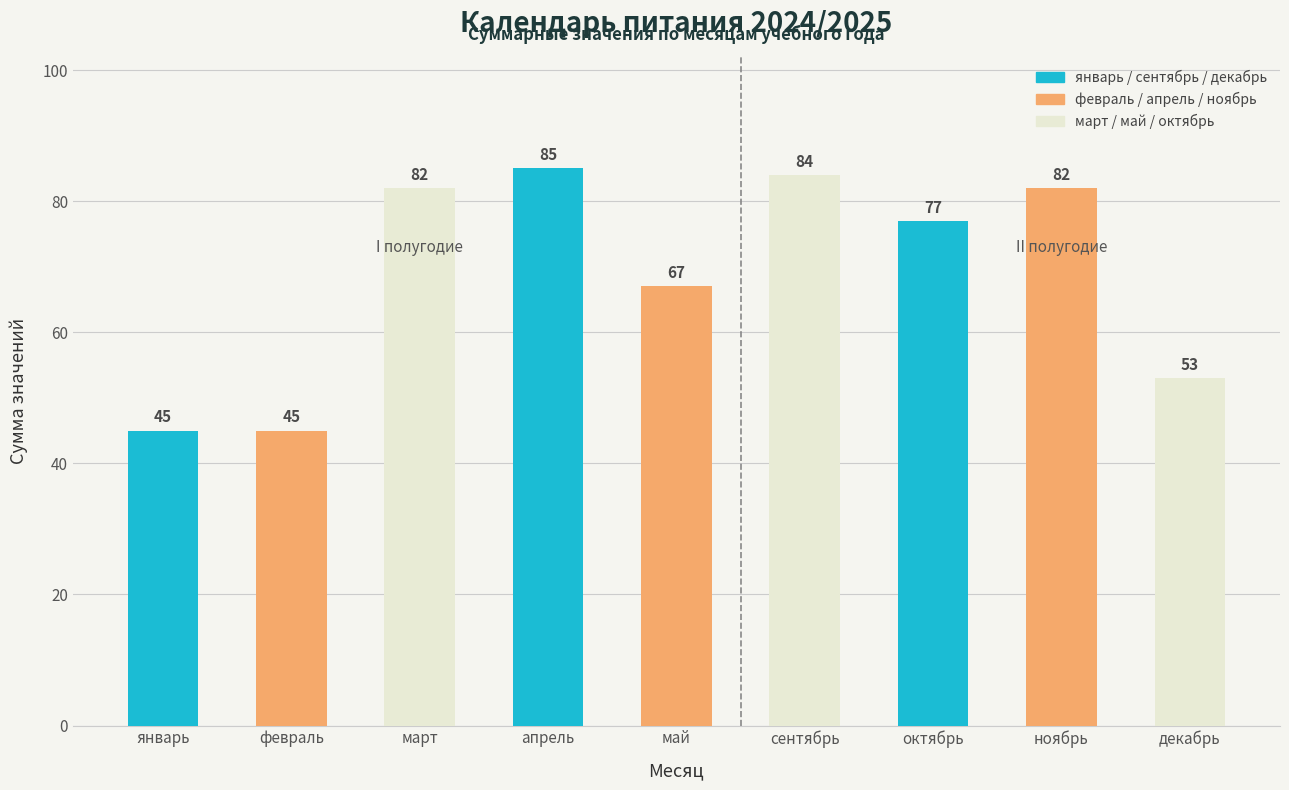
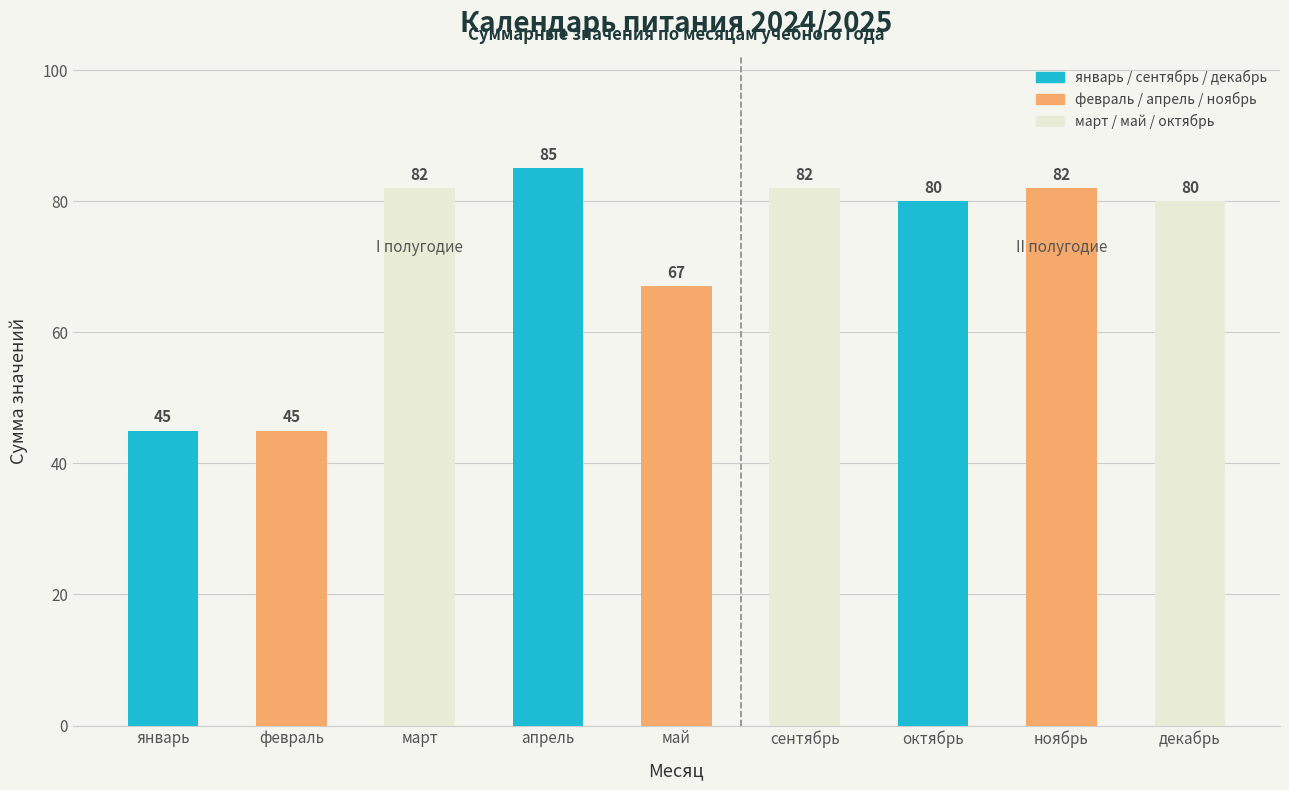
сентябрь: 84 -> 82
октябрь: 77 -> 80
декабрь: 53 -> 80
